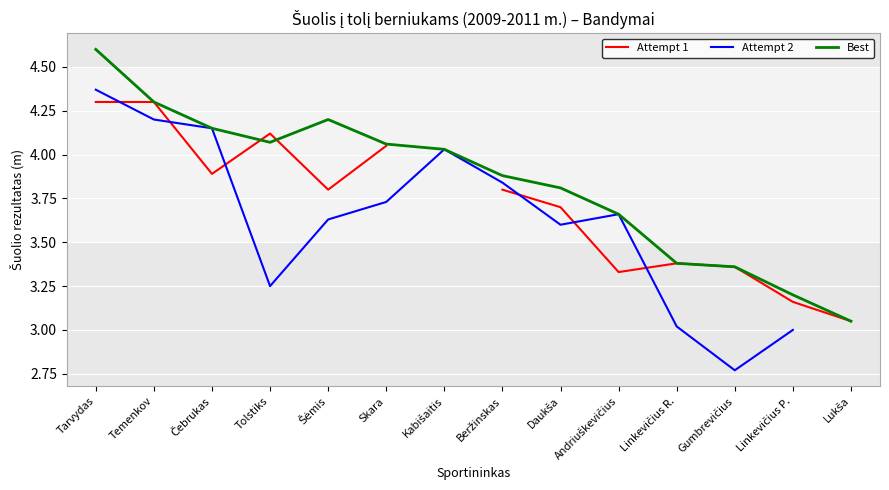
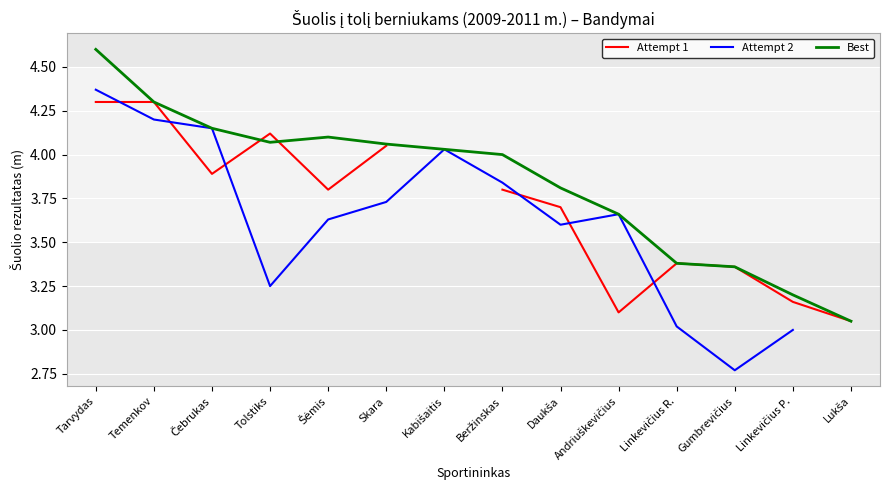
Best, Šėmis: 4.2 -> 4.1
Best, Beržinskas: 3.88 -> 4.00
Attempt 1, Andriuškevičius: 3.33 -> 3.10
